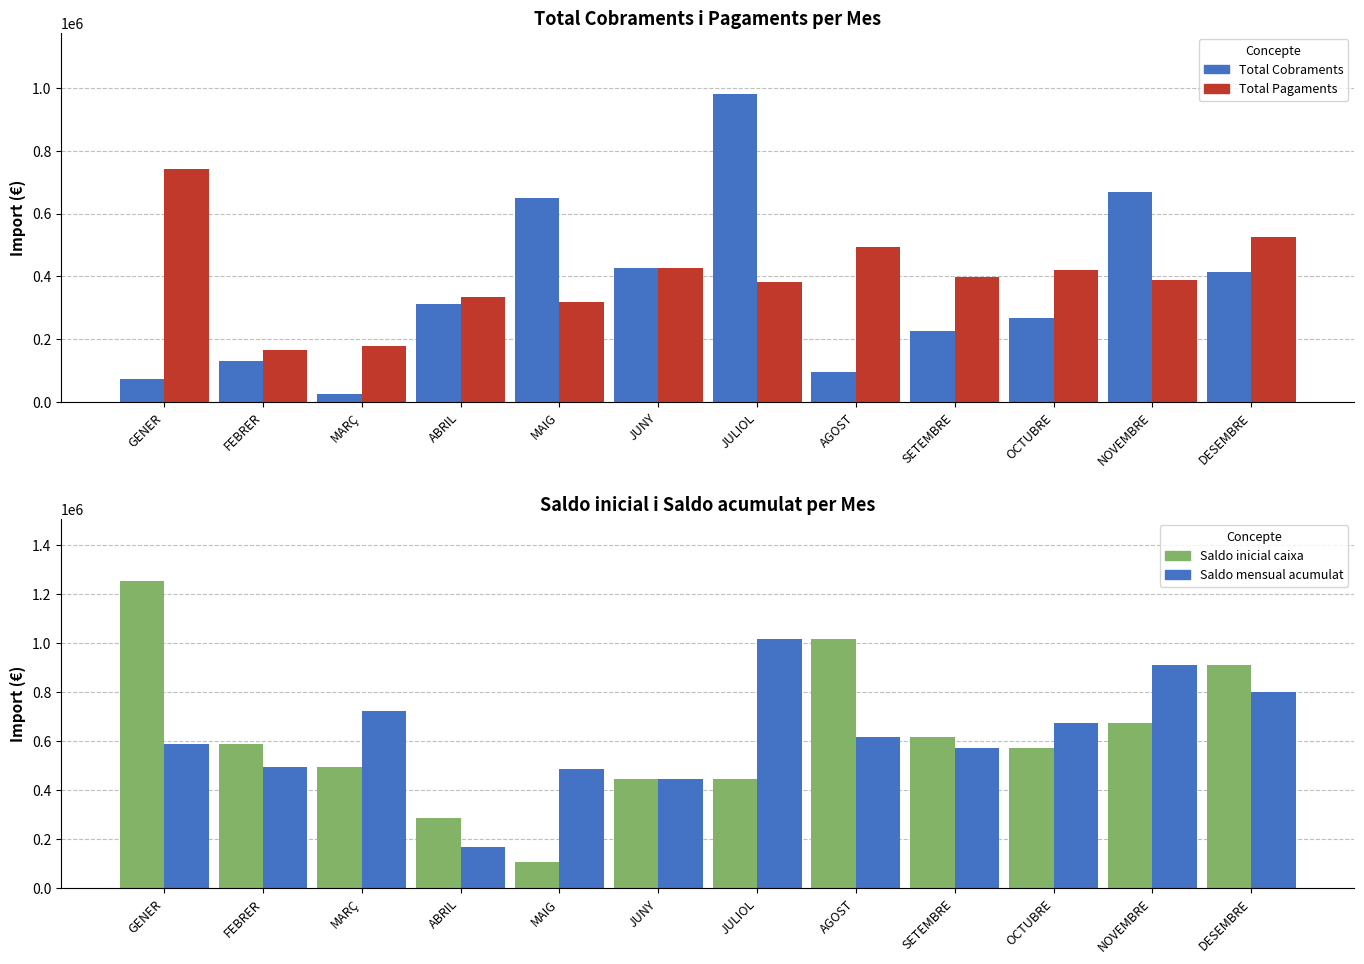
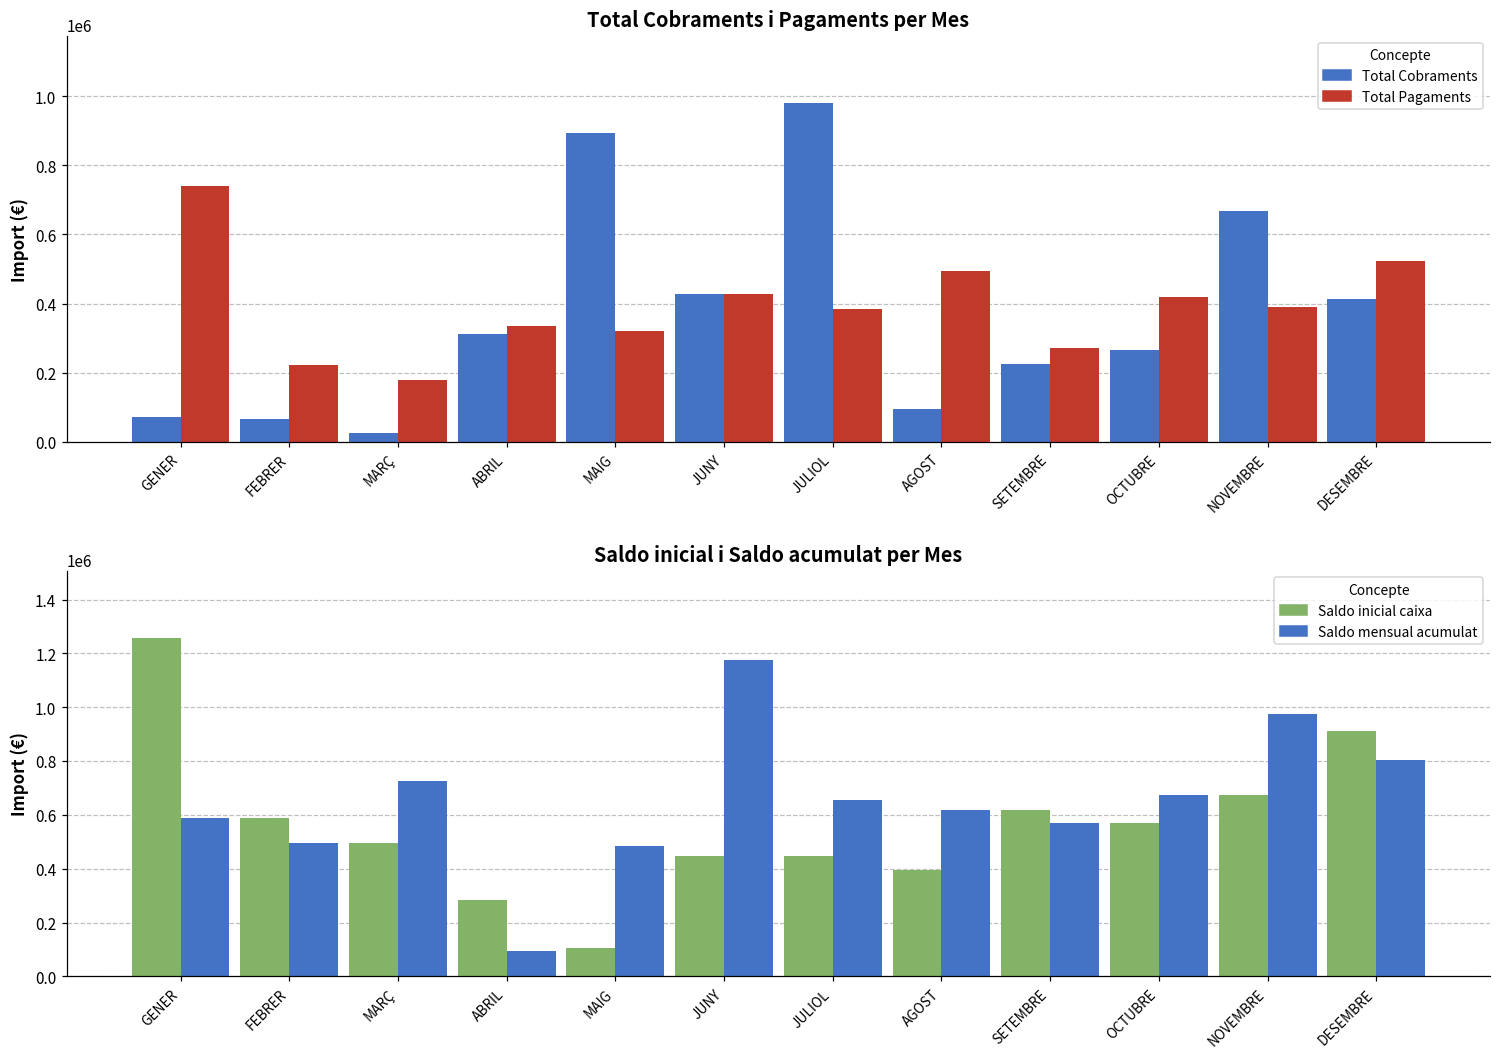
Total Cobraments i Pagaments per Mes, Total Cobraments, FEBRER: 130000 -> 70000
Total Cobraments i Pagaments per Mes, Total Pagaments, FEBRER: 170000 -> 220000
Total Cobraments i Pagaments per Mes, Total Cobraments, MAIG: 650000 -> 890000
Total Cobraments i Pagaments per Mes, Total Pagaments, SETEMBRE: 400000 -> 270000
Saldo inicial i Saldo acumulat per Mes, Saldo mensual acumulat, ABRIL: 170000 -> 90000
Saldo inicial i Saldo acumulat per Mes, Saldo mensual acumulat, JUNY: 450000 -> 1170000
Saldo inicial i Saldo acumulat per Mes, Saldo mensual acumulat, JULIOL: 1020000 -> 660000
Saldo inicial i Saldo acumulat per Mes, Saldo inicial caixa, AGOST: 1020000 -> 400000
Saldo inicial i Saldo acumulat per Mes, Saldo mensual acumulat, NOVEMBRE: 910000 -> 980000
